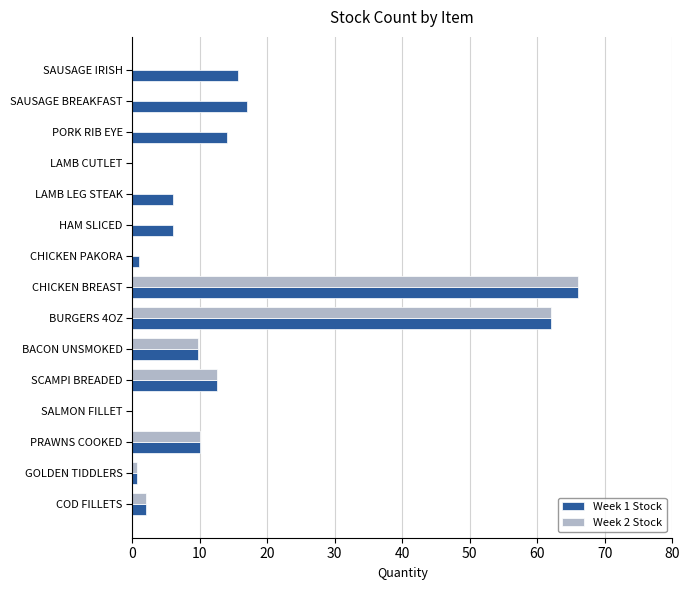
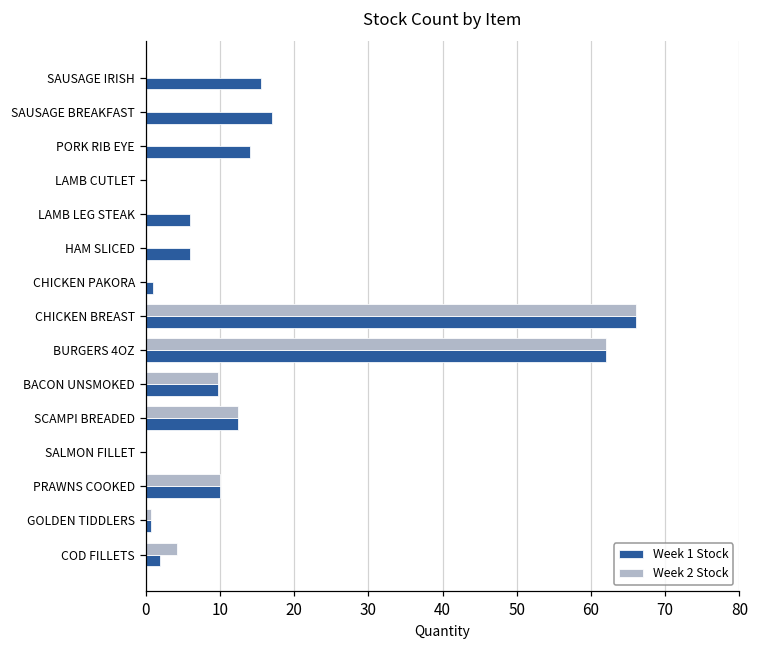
Week 2 Stock, COD FILLETS: 2 -> 4
